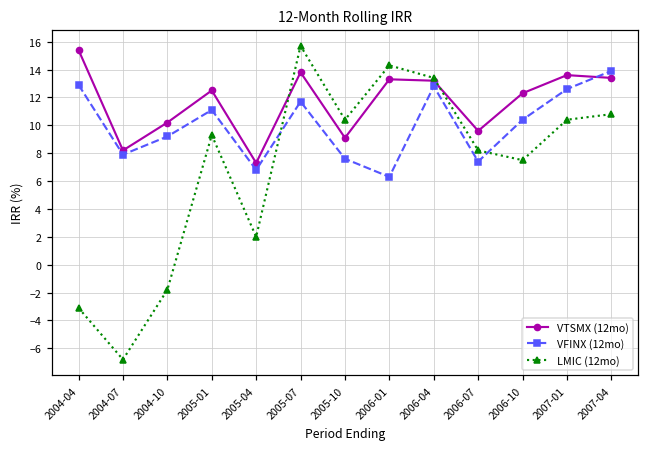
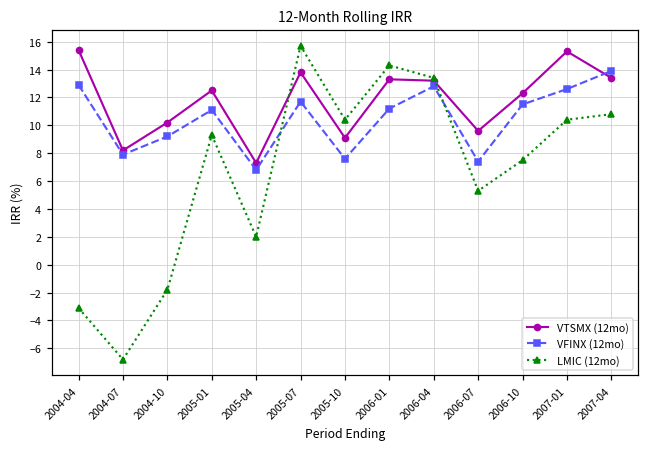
VFINX (12mo), 2006-01: 6.3 -> 11.2
LMIC (12mo), 2006-07: 8.2 -> 5.3
VFINX (12mo), 2006-10: 10.4 -> 11.5
VTSMX (12mo), 2007-01: 13.6 -> 15.3
